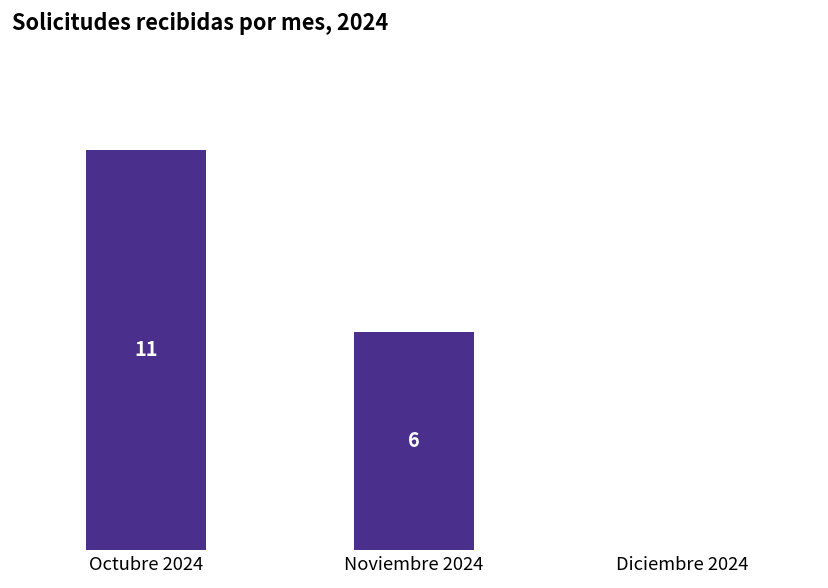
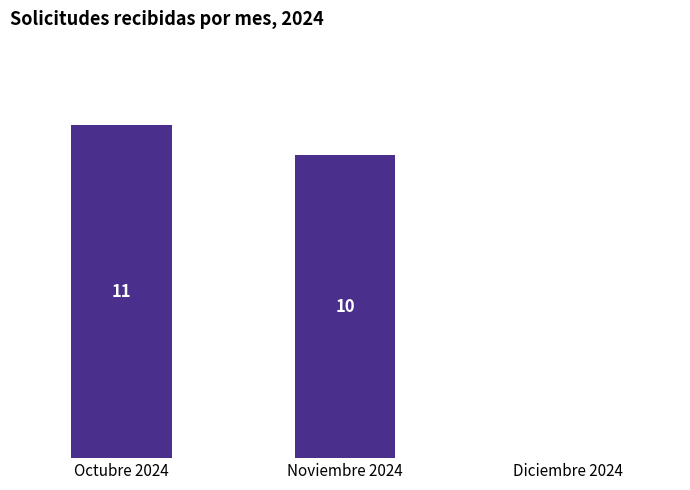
Noviembre 2024: 6 -> 10
